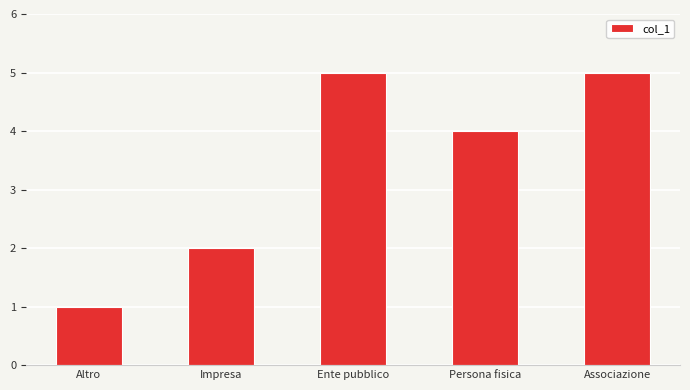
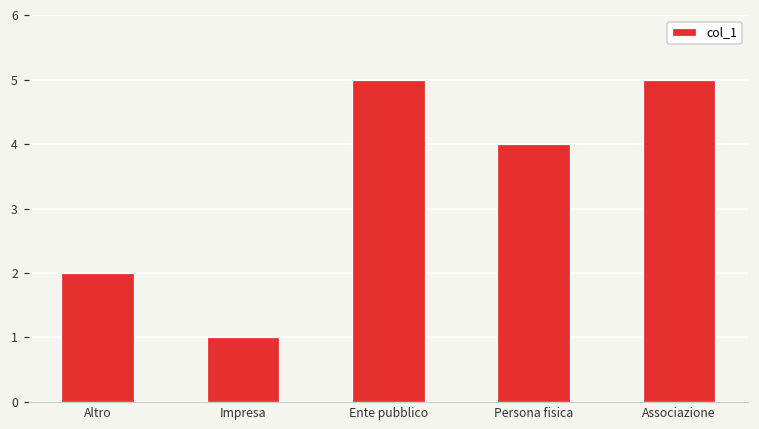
Altro: 1 -> 2
Impresa: 2 -> 1
